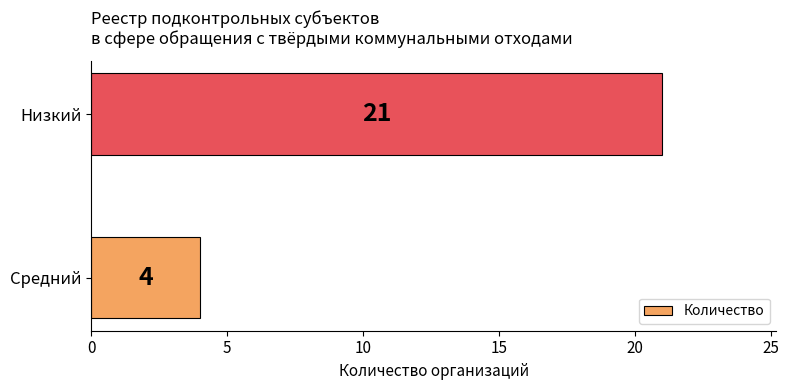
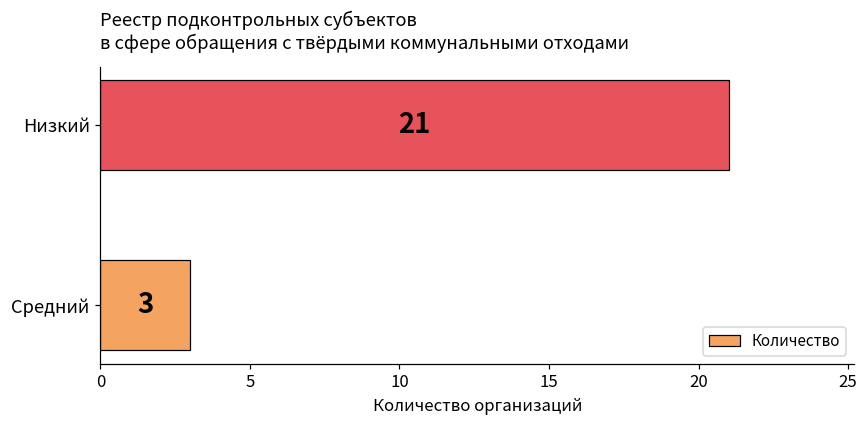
Средний: 4 -> 3
